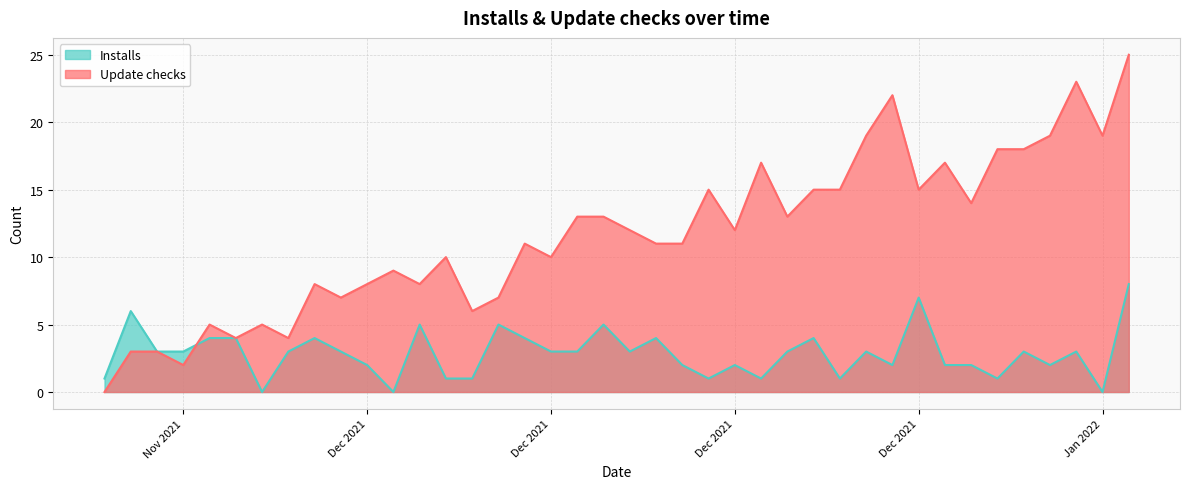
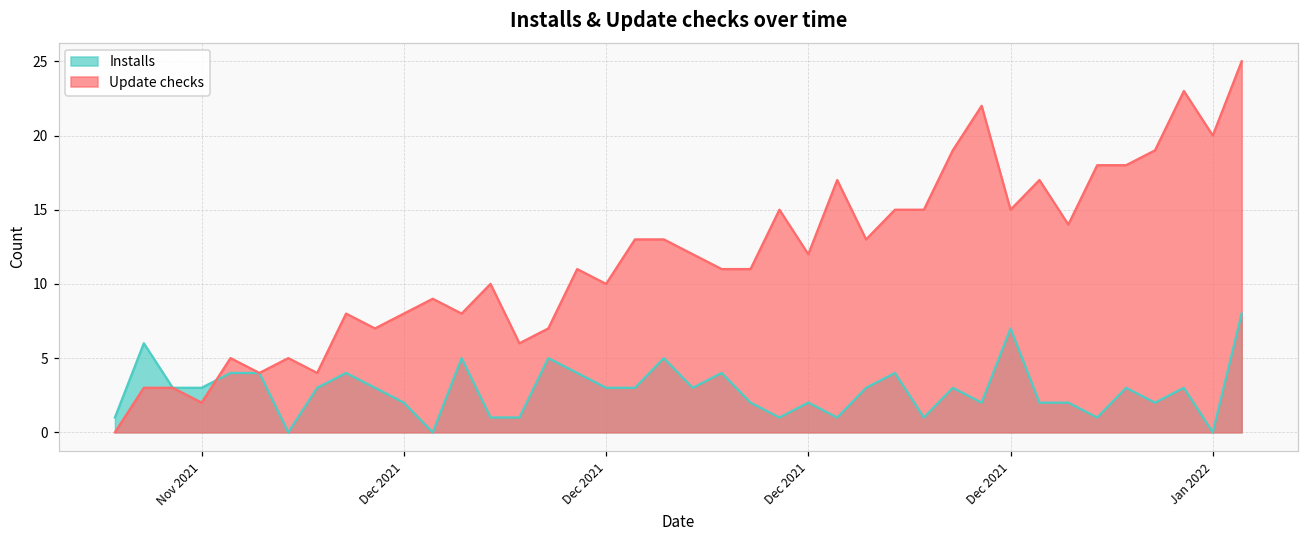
Update checks, Jan 2022: 19 -> 20
